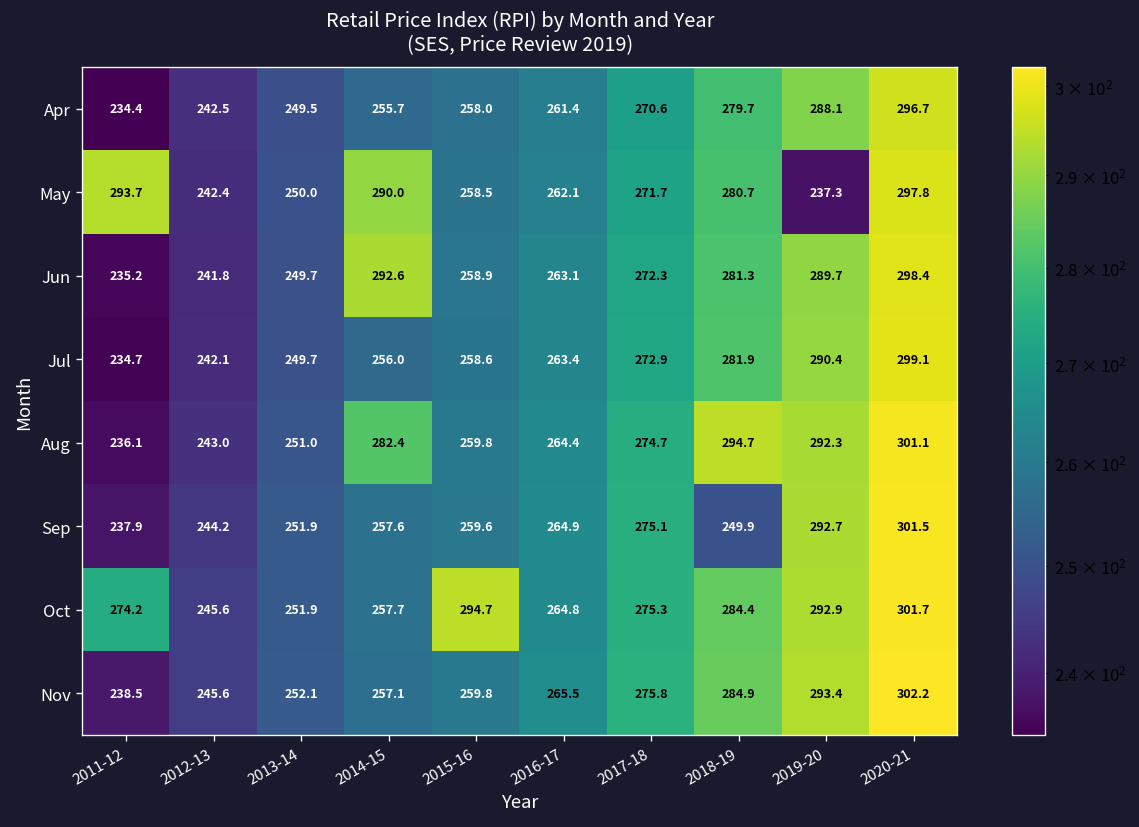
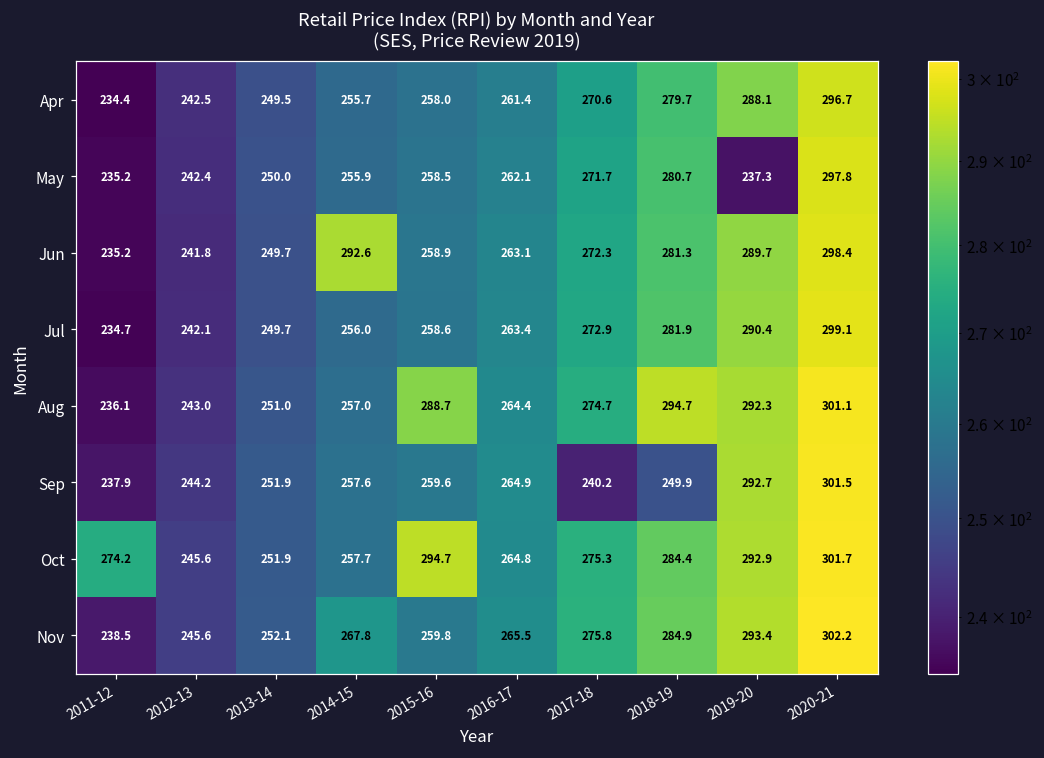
May, 2011-12: 293.7 -> 235.2
May, 2014-15: 290.0 -> 255.9
Aug, 2014-15: 282.4 -> 257.0
Aug, 2015-16: 259.8 -> 288.7
Sep, 2017-18: 275.1 -> 240.2
Nov, 2014-15: 257.1 -> 267.8
